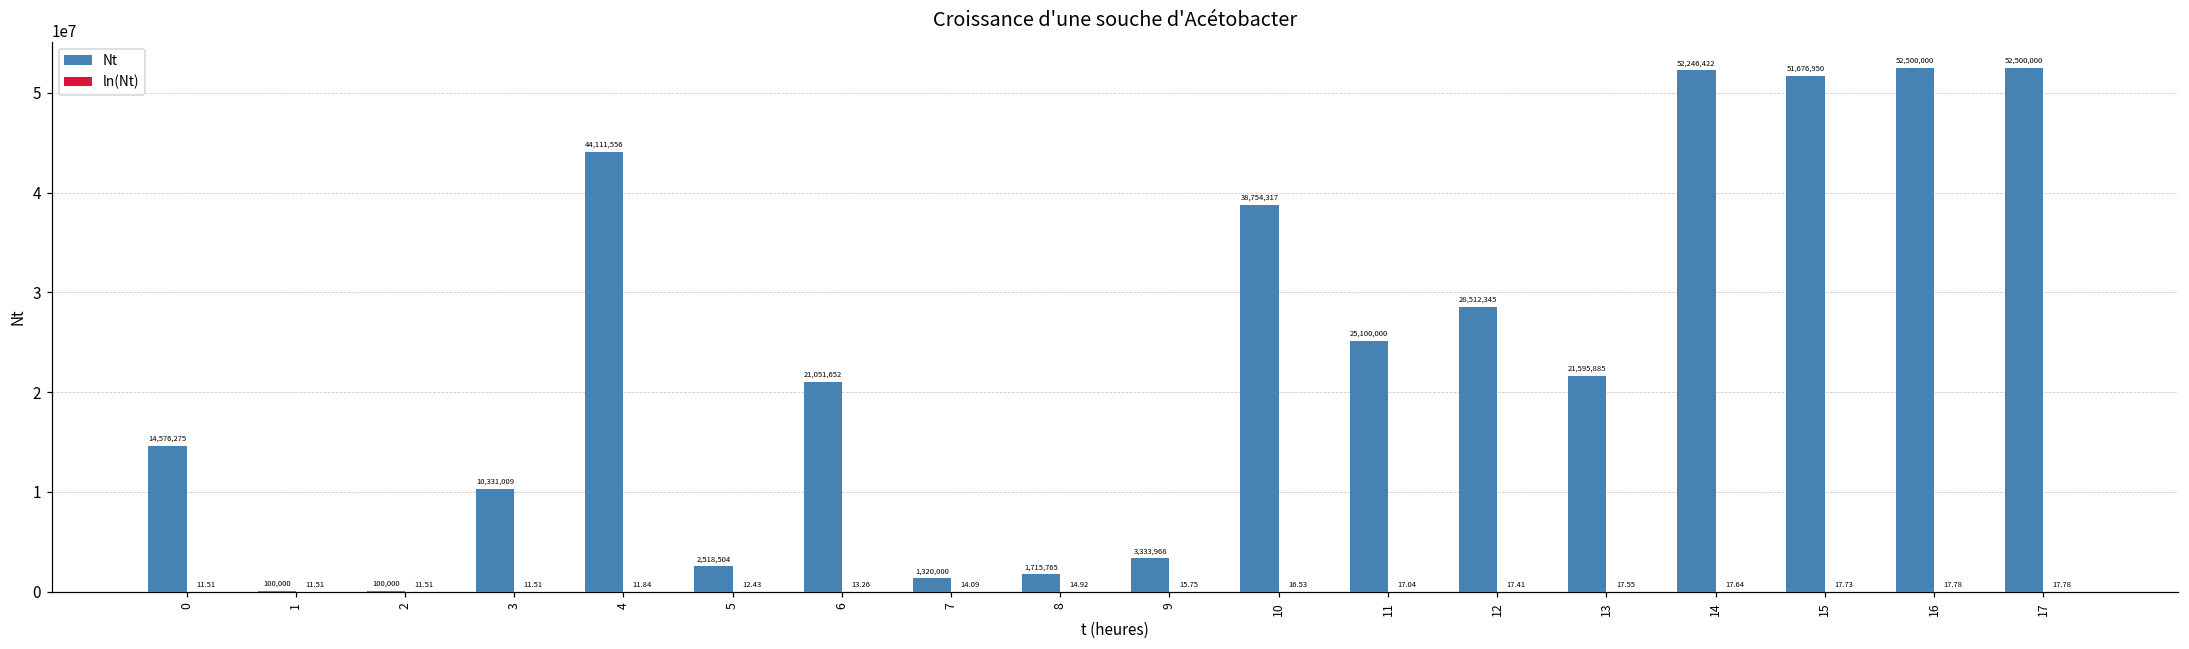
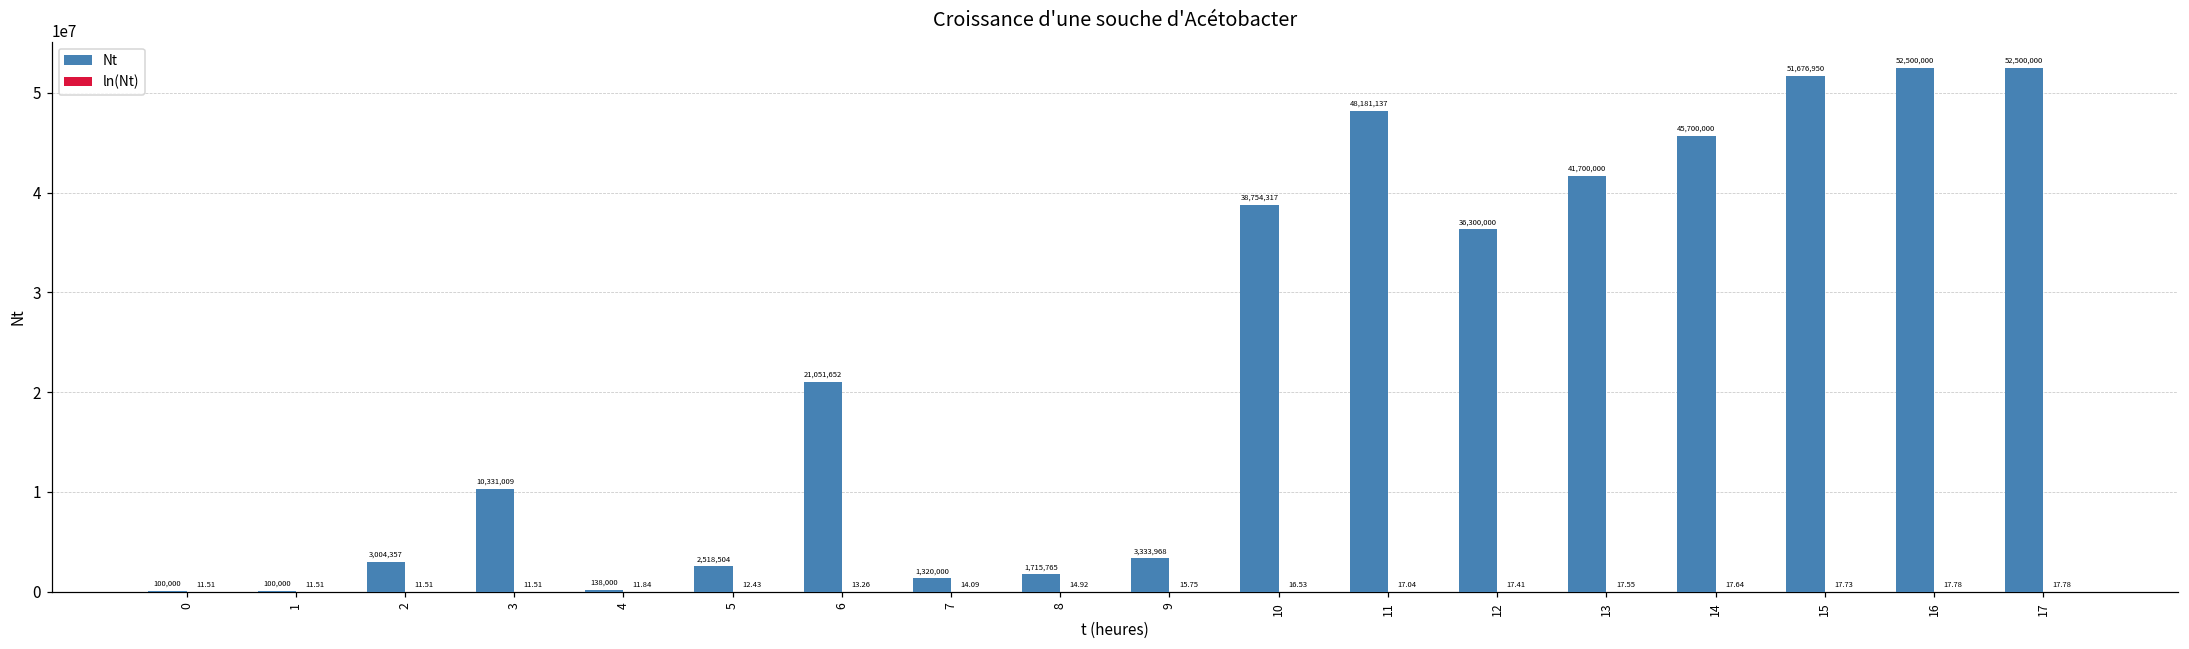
Nt, 0: 14,576,275 -> 100,000
Nt, 2: 100,000 -> 3,004,357
Nt, 4: 44,111,556 -> 138,000
Nt, 11: 25,100,000 -> 48,181,137
Nt, 12: 28,512,345 -> 36,300,000
Nt, 13: 21,595,885 -> 41,700,000
Nt, 14: 52,246,422 -> 45,700,000
